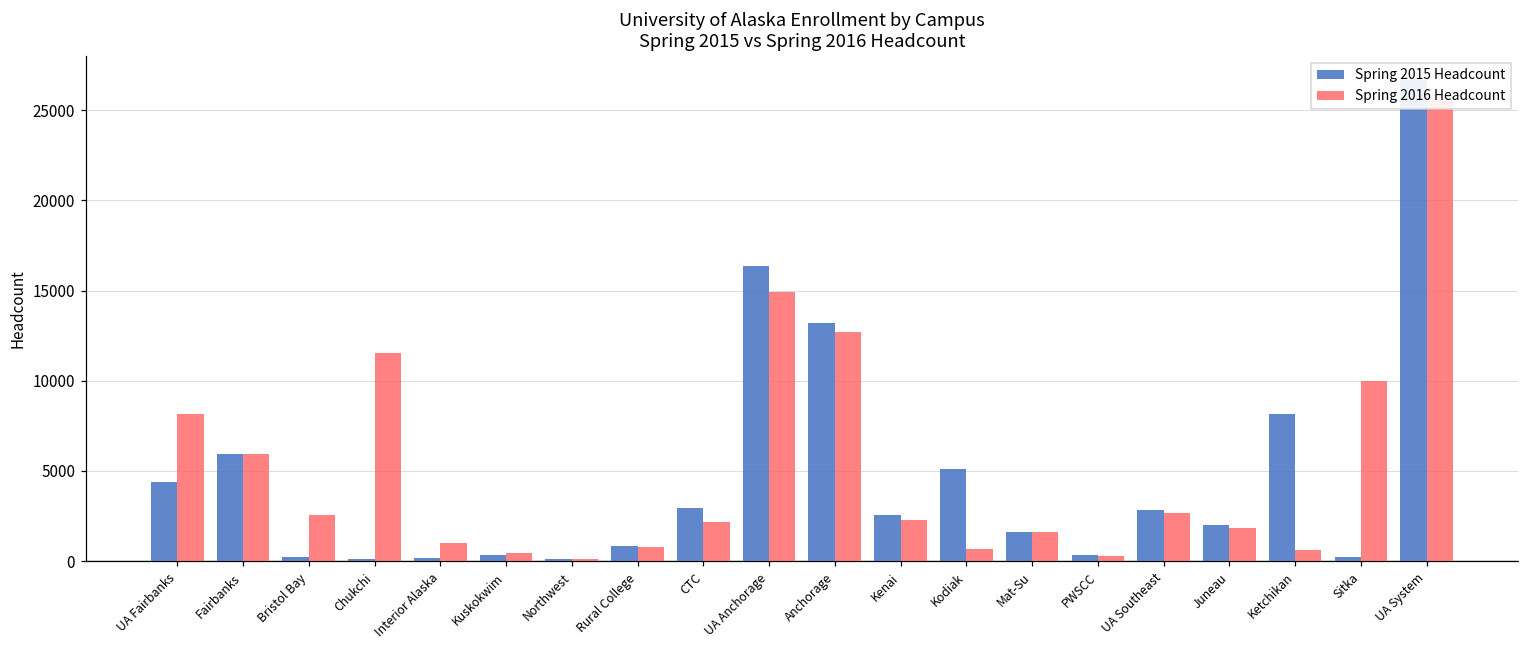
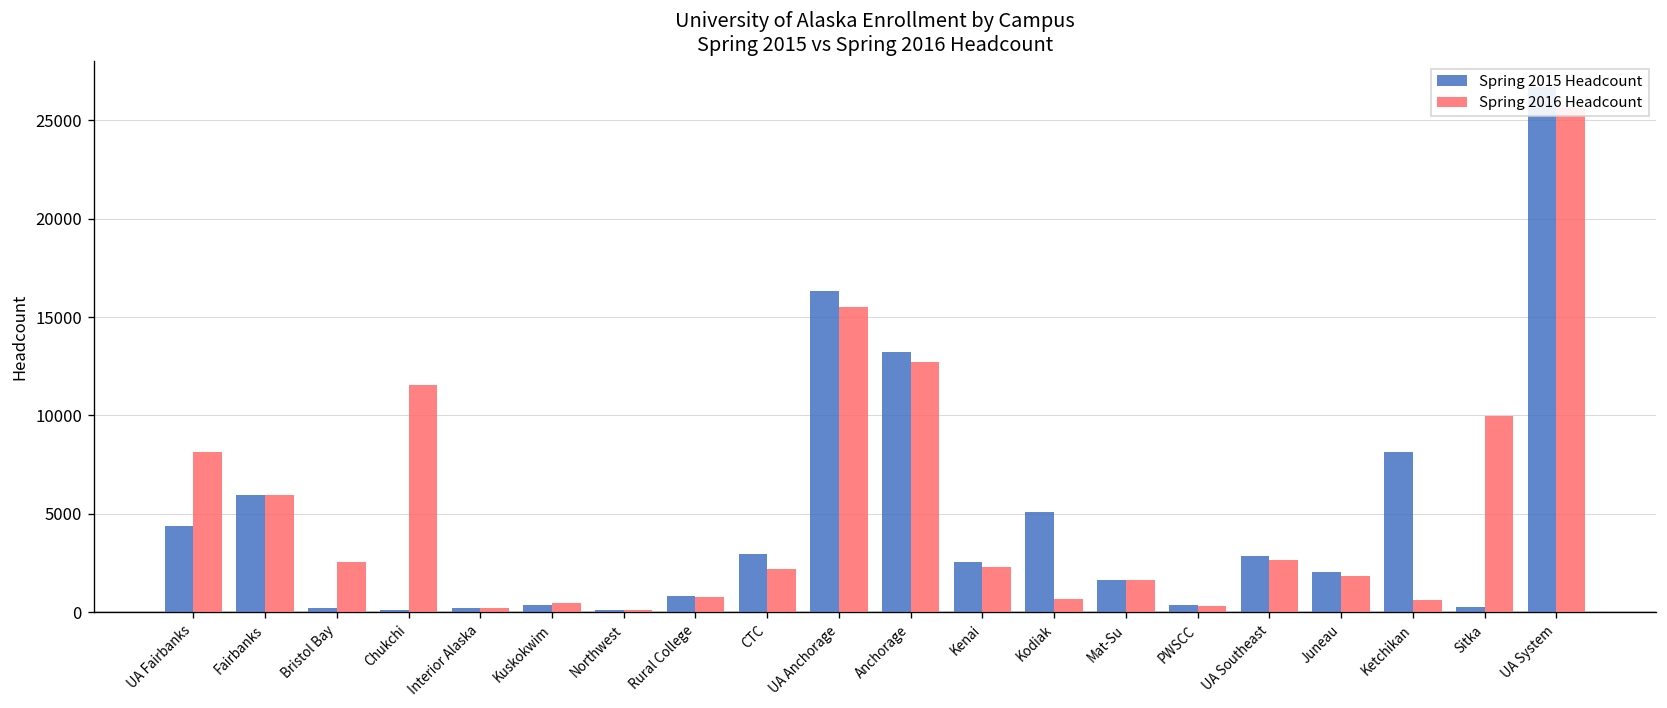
Spring 2016 Headcount, Interior Alaska: 1000 -> 200
Spring 2016 Headcount, UA Anchorage: 14900 -> 15500
